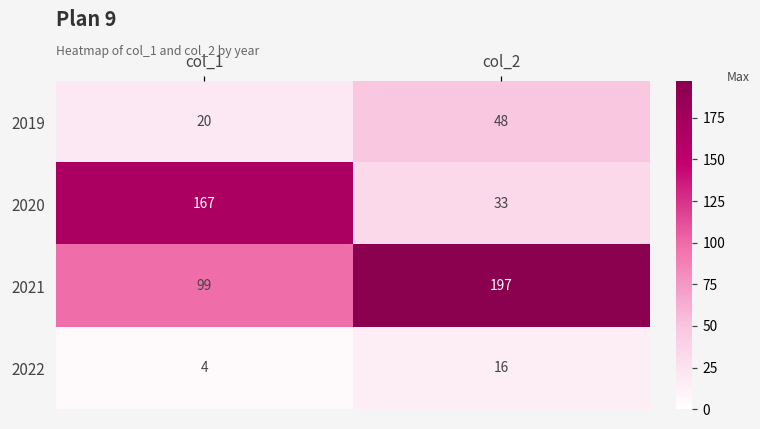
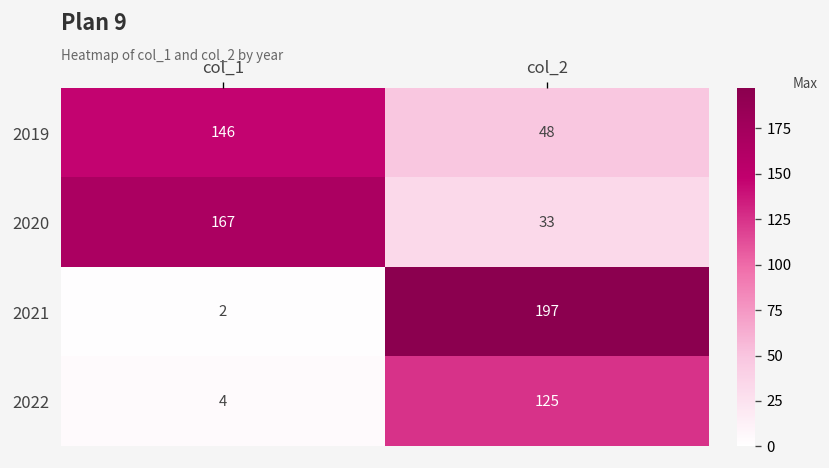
2019, col_1: 20 -> 146
2021, col_1: 99 -> 2
2022, col_2: 16 -> 125
